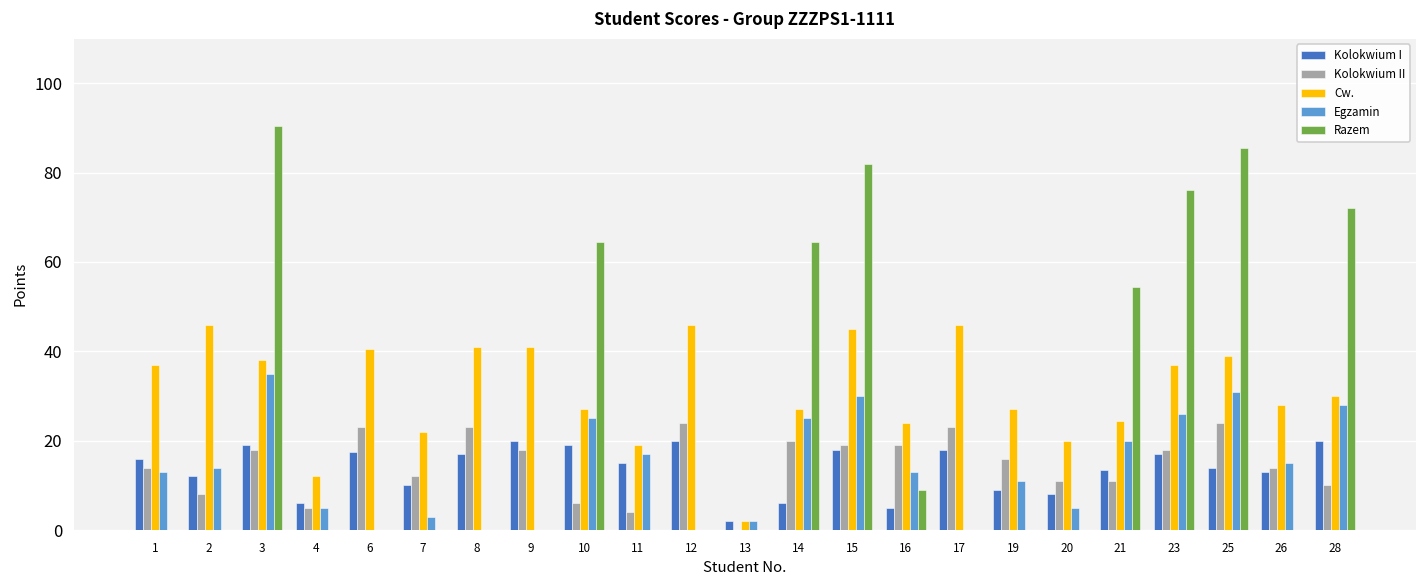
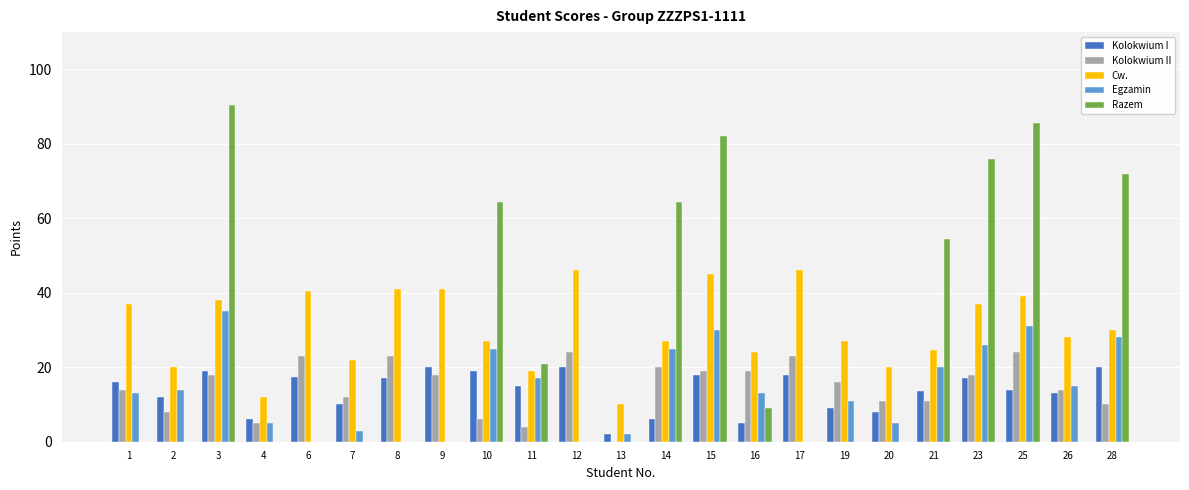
Cw., 2: 46 -> 20
Razem, 11: 0 -> 21
Cw., 13: 2 -> 10
